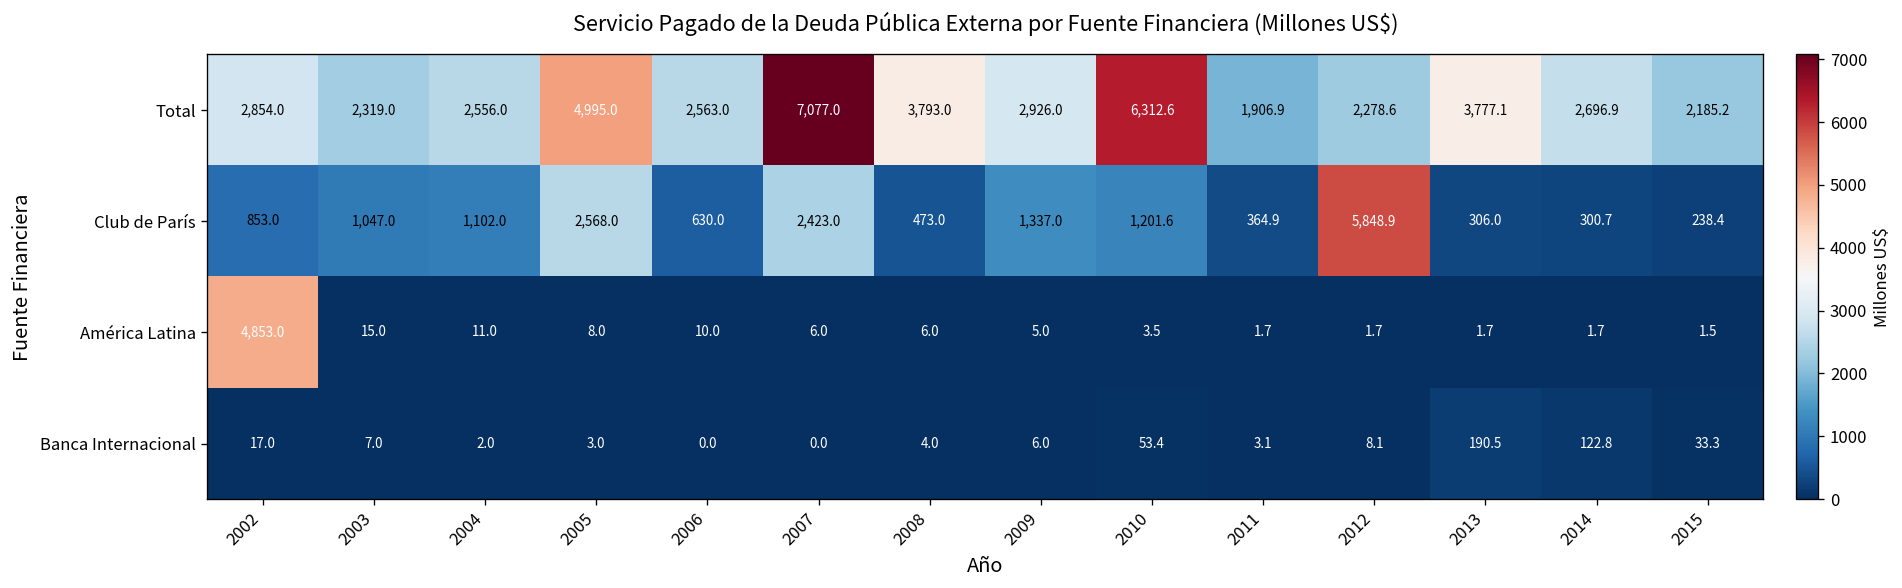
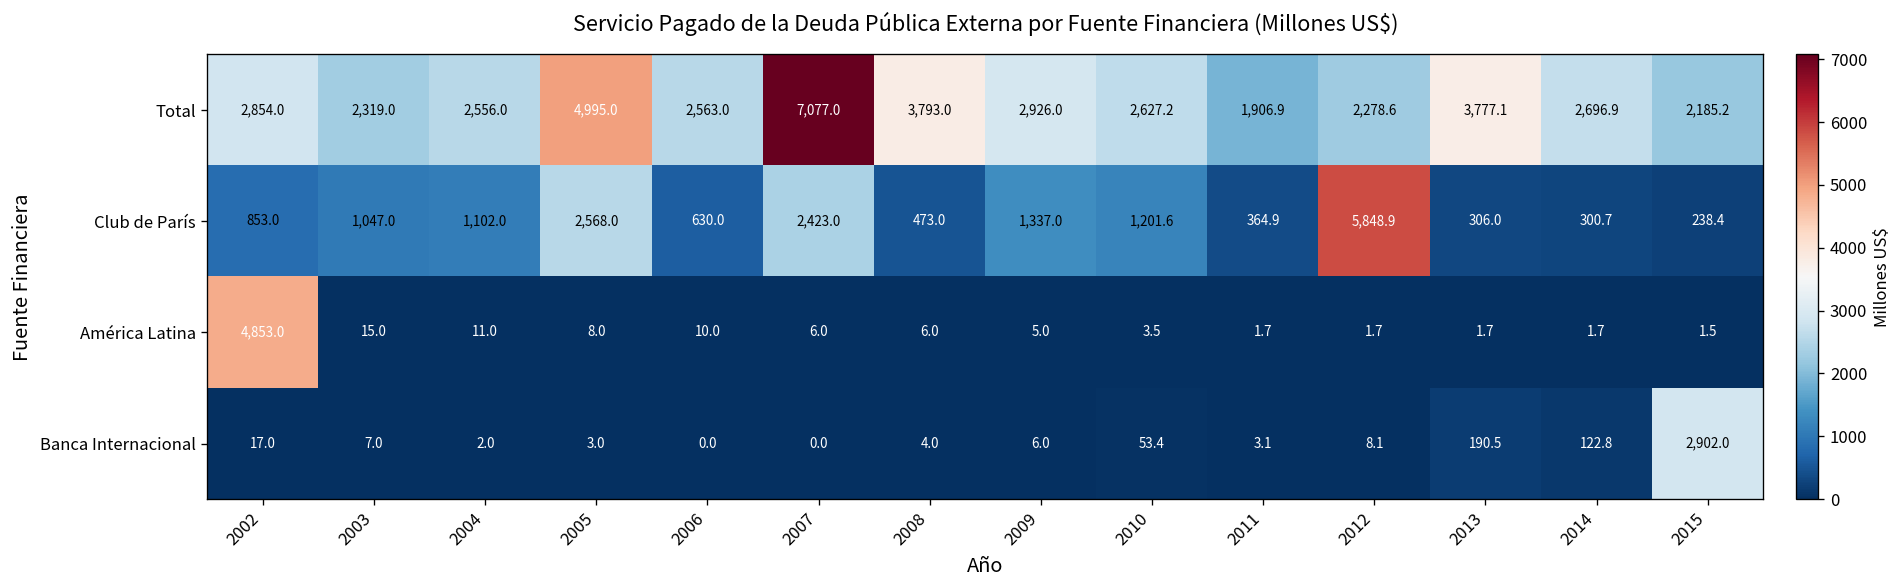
Total, 2010: 6,312.6 -> 2,627.2
Banca Internacional, 2015: 33.3 -> 2,902.0
